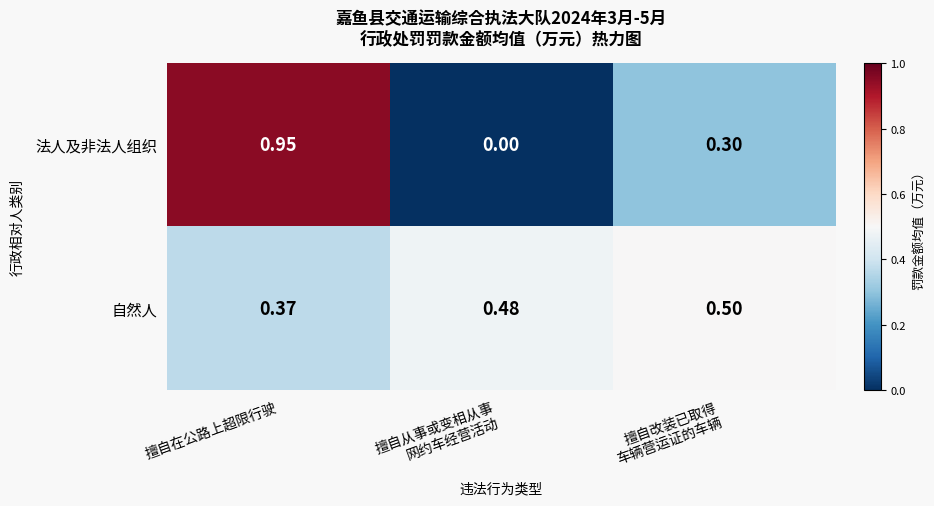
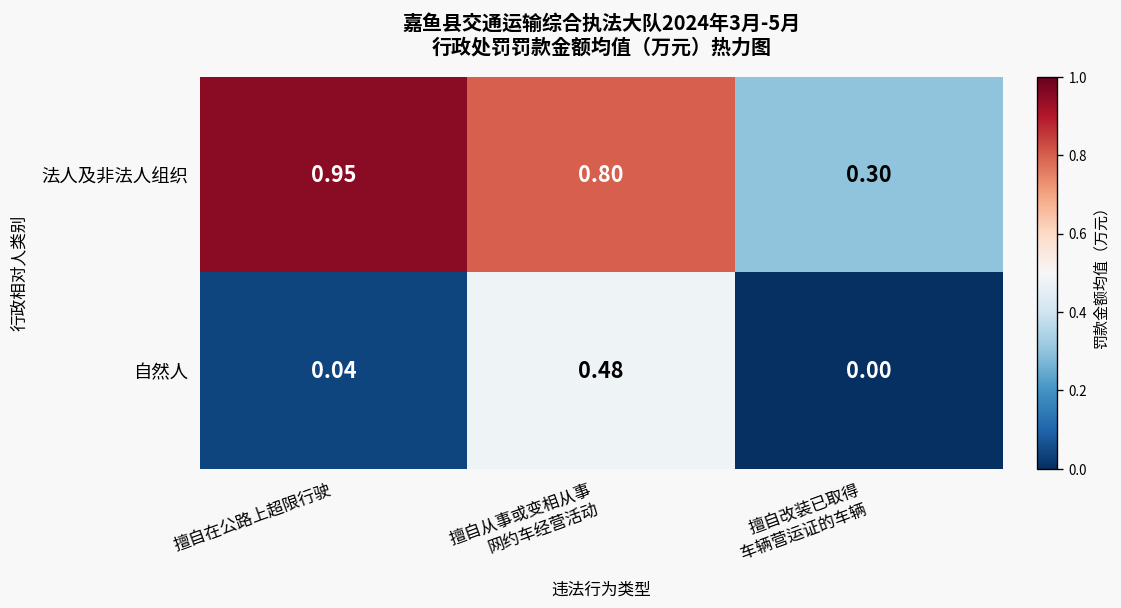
法人及非法人组织, 擅自从事或变相从事 网约车经营活动: 0.00 -> 0.80
自然人, 擅自在公路上超限行驶: 0.37 -> 0.04
自然人, 擅自改装已取得 车辆营运证的车辆: 0.50 -> 0.00
